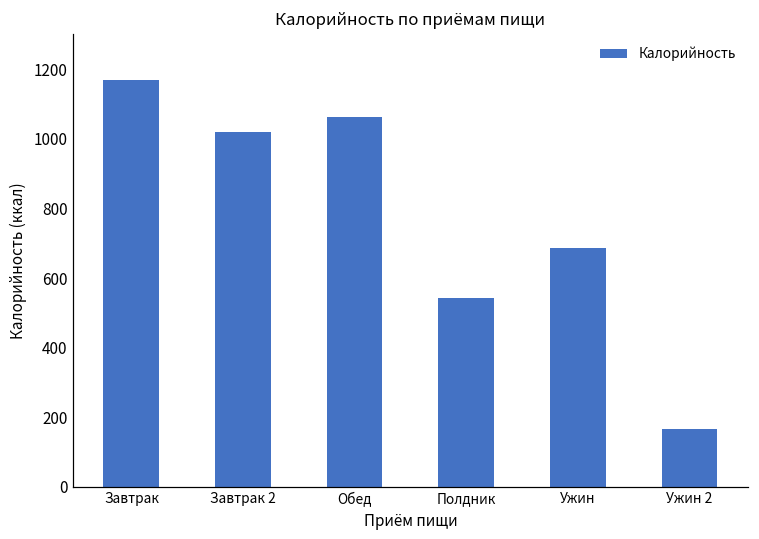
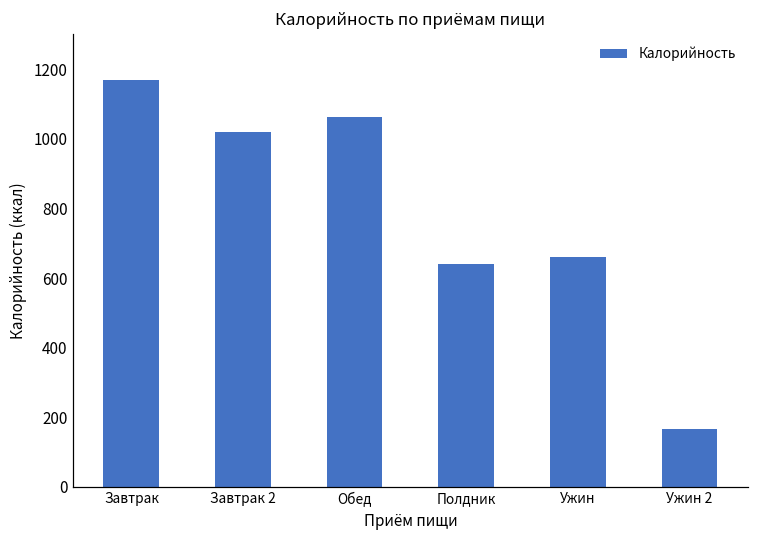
Полдник: 540 -> 640
Ужин: 690 -> 660
